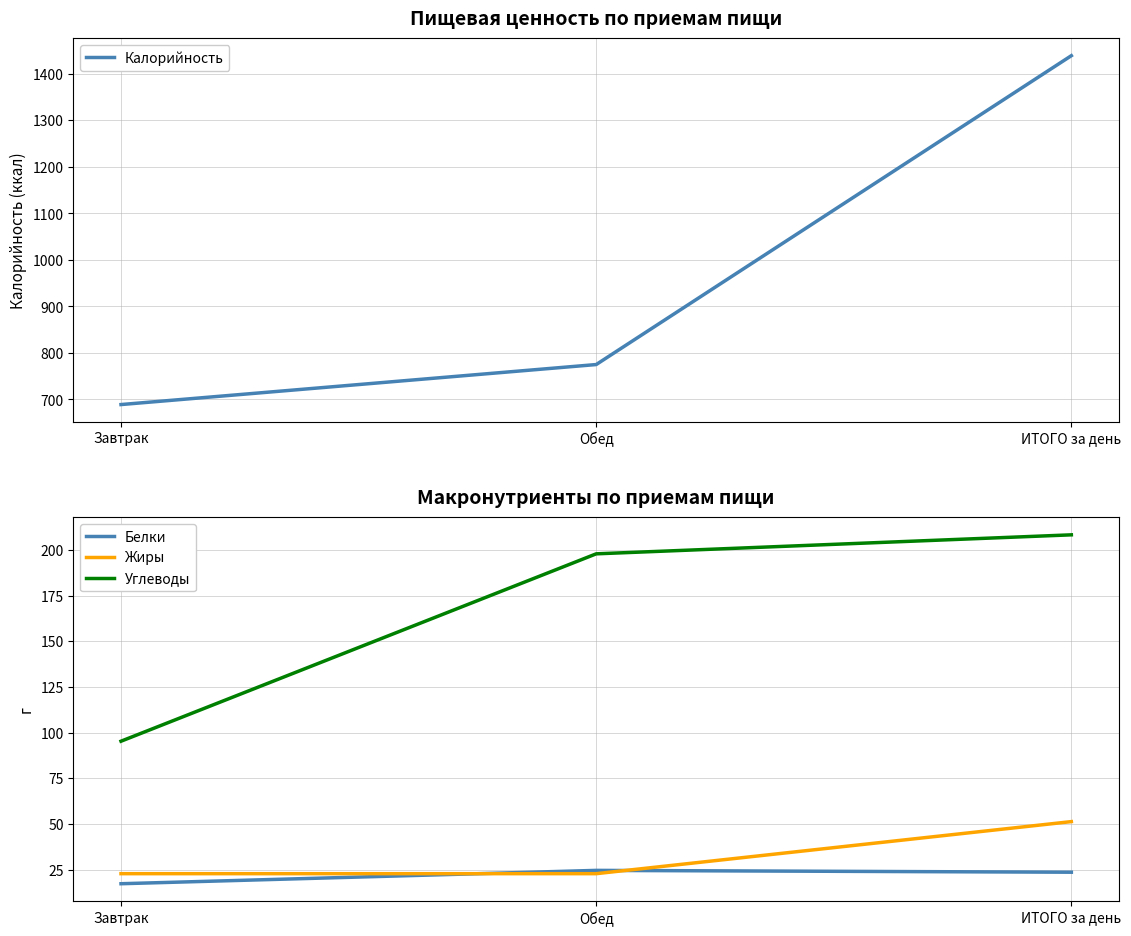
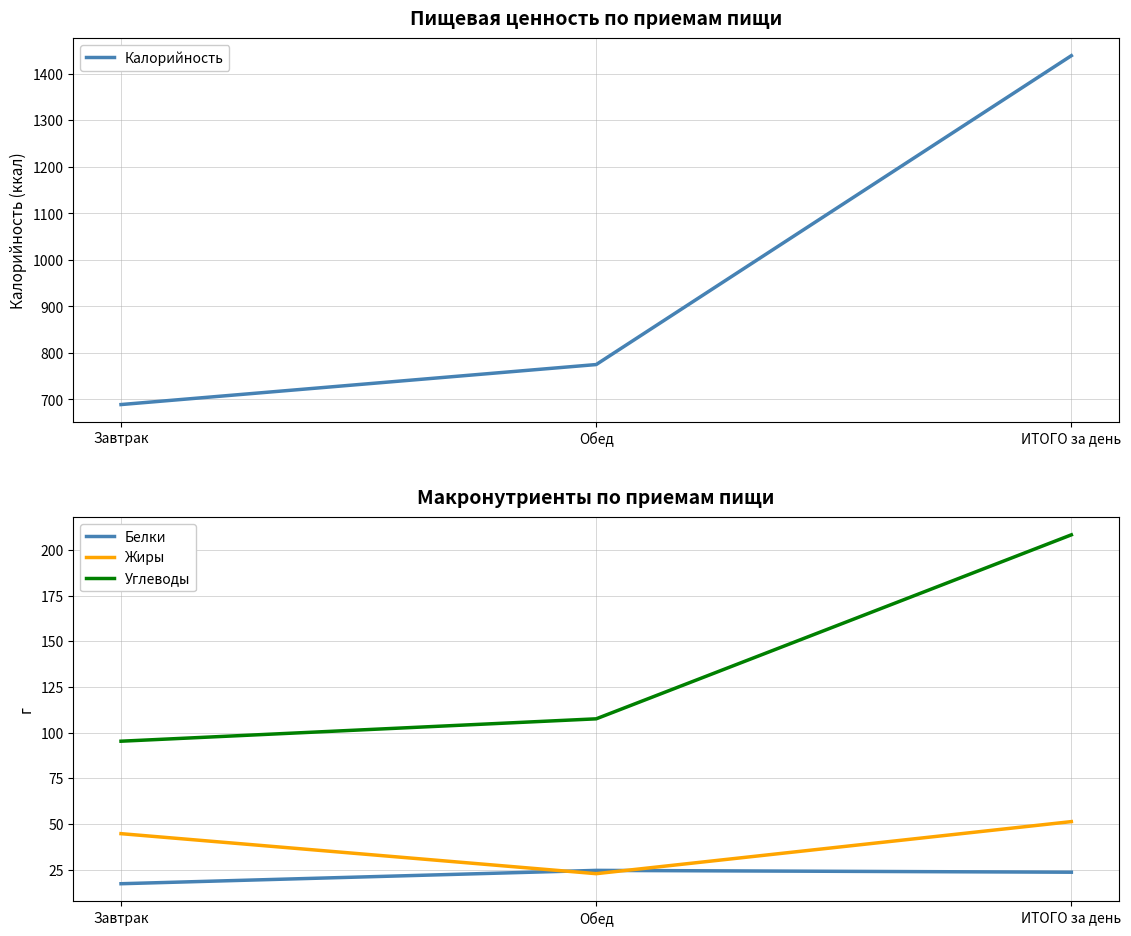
Макронутриенты по приемам пищи, Жиры, Завтрак: 23 -> 45
Макронутриенты по приемам пищи, Углеводы, Обед: 198 -> 108
